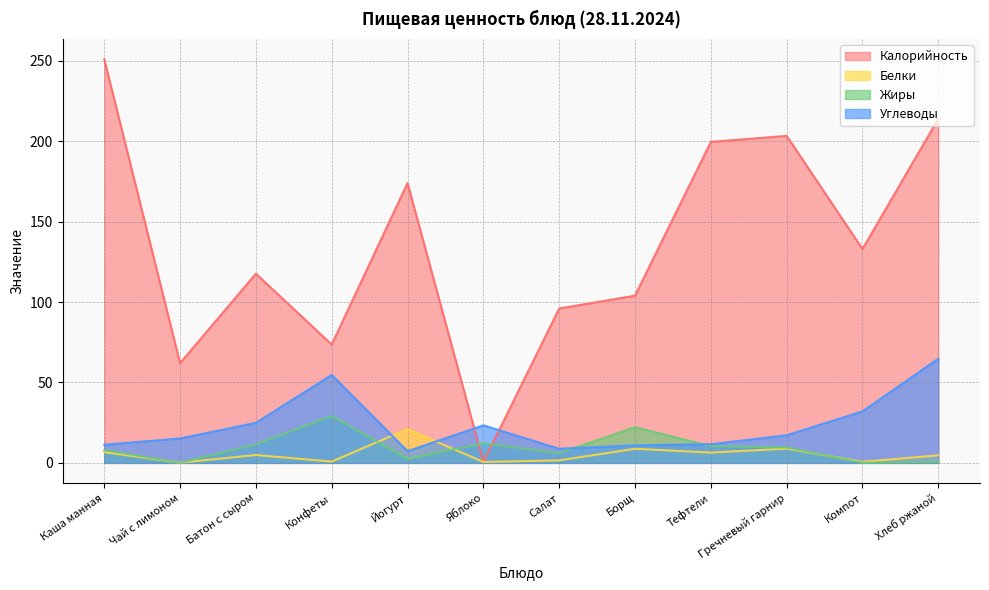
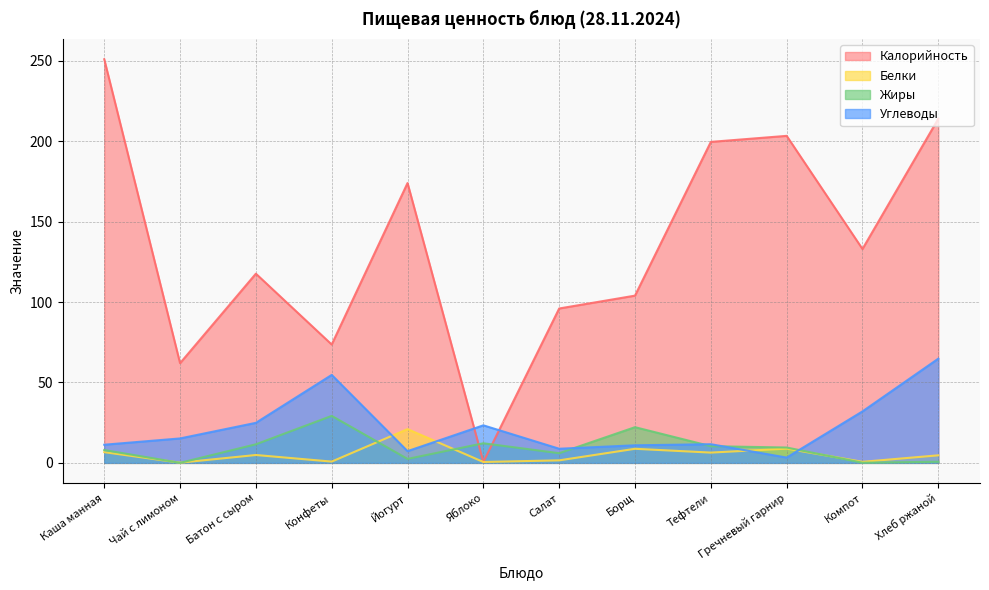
Углеводы, Гречневый гарнир: 17 -> 3
